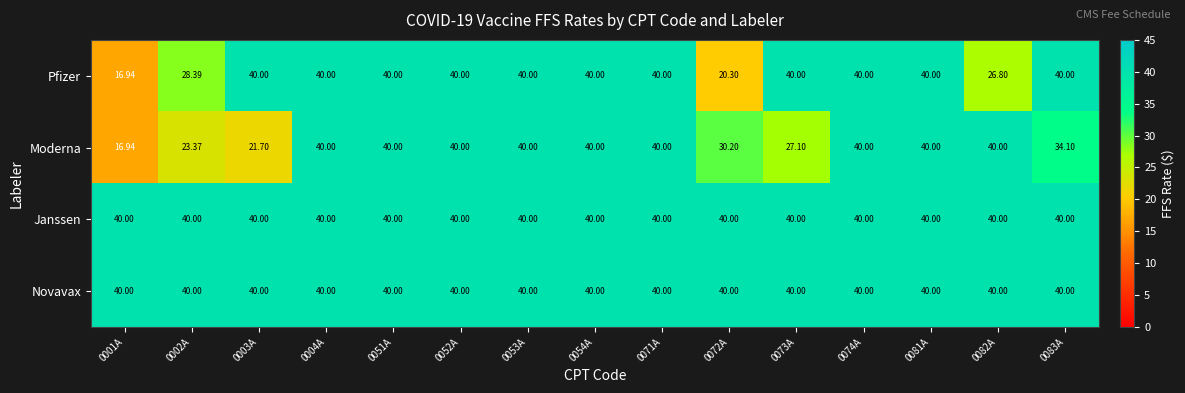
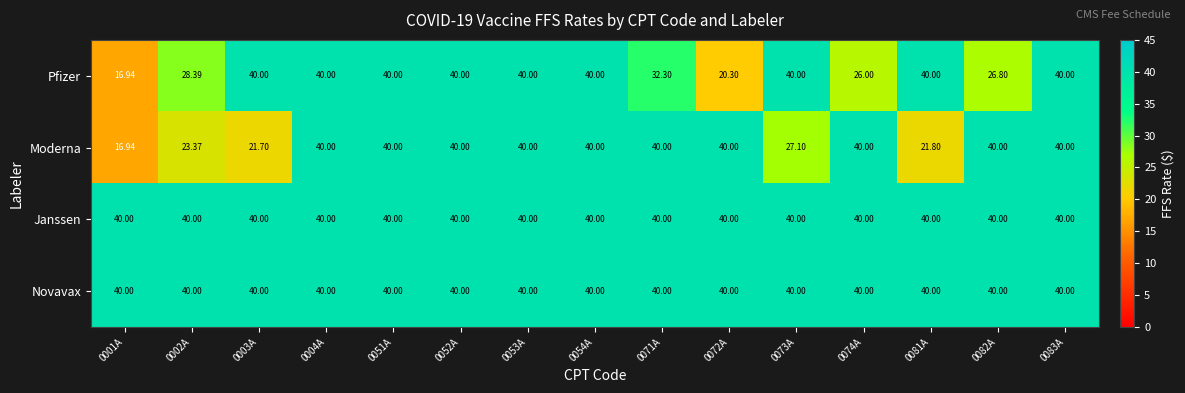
Pfizer, 0071A: 40.00 -> 32.30
Pfizer, 0074A: 40.00 -> 26.00
Moderna, 0072A: 30.20 -> 40.00
Moderna, 0081A: 40.00 -> 21.80
Moderna, 0083A: 34.10 -> 40.00
